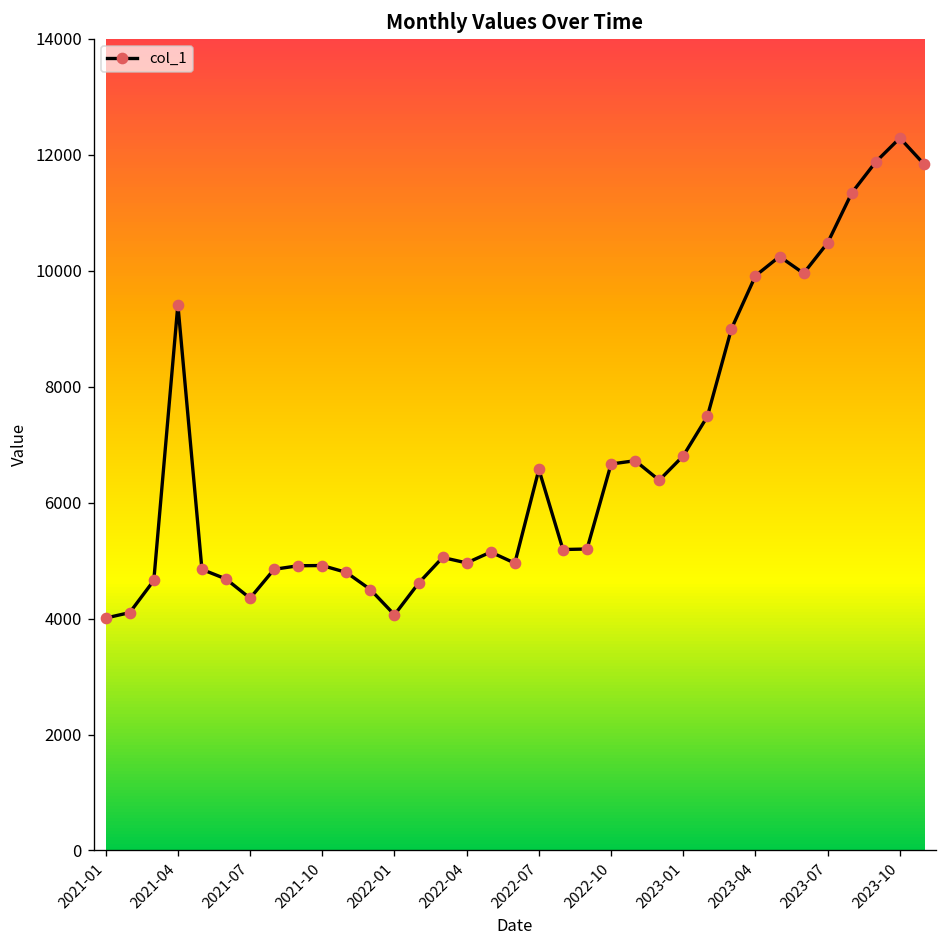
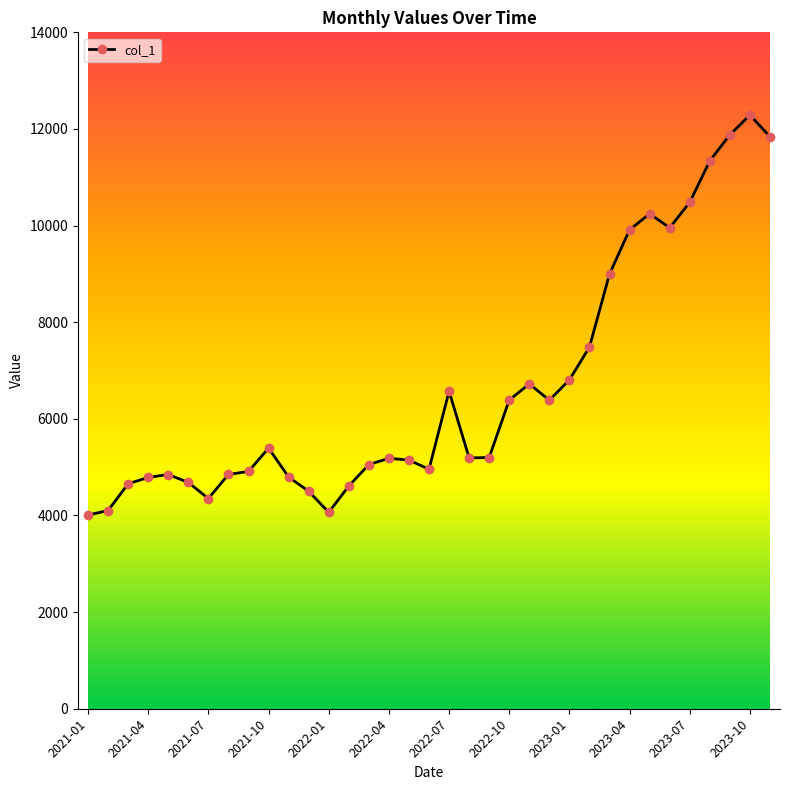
2021-04: 9400 -> 4800
2021-10: 4900 -> 5400
2022-04: 5000 -> 5200
2022-10: 6700 -> 6400
